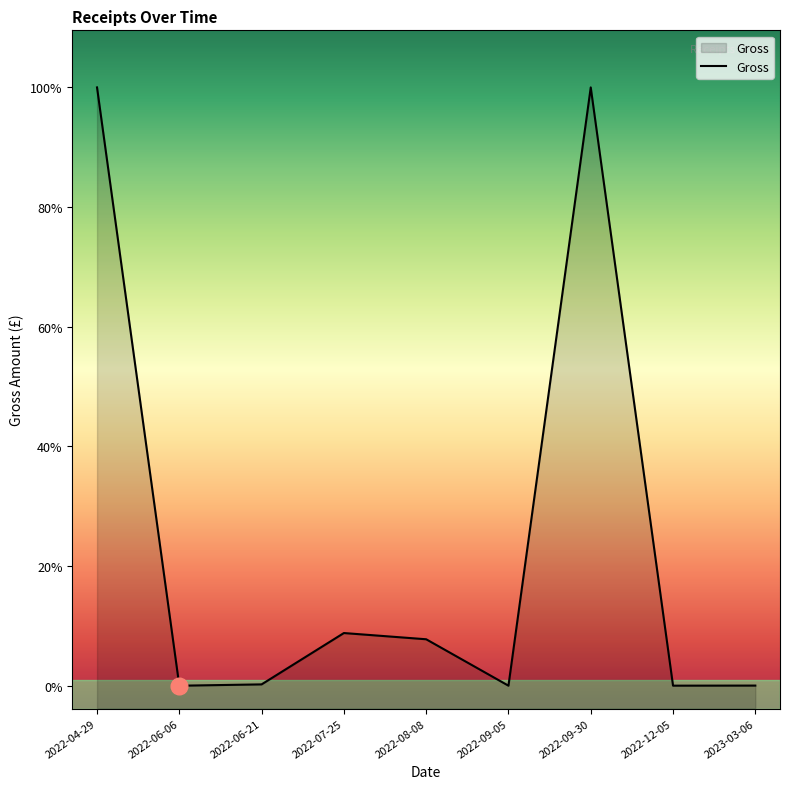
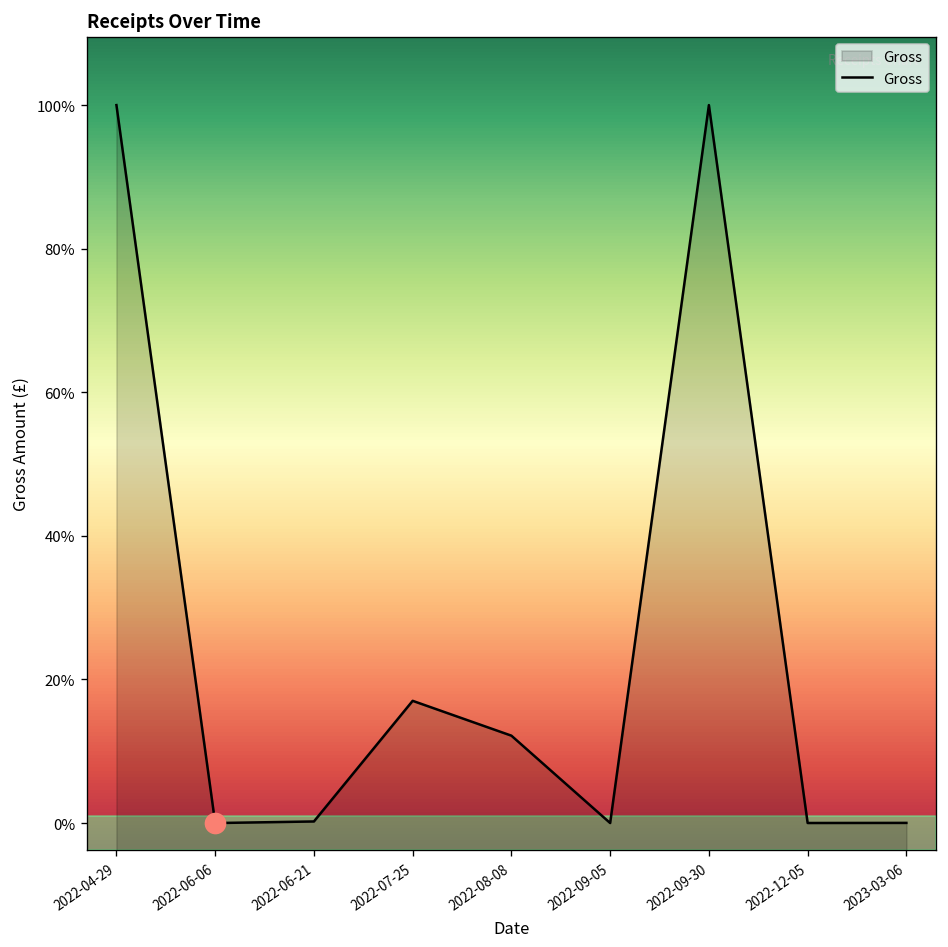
Gross, 2022-07-25: 9% -> 17%
Gross, 2022-08-08: 8% -> 12%
